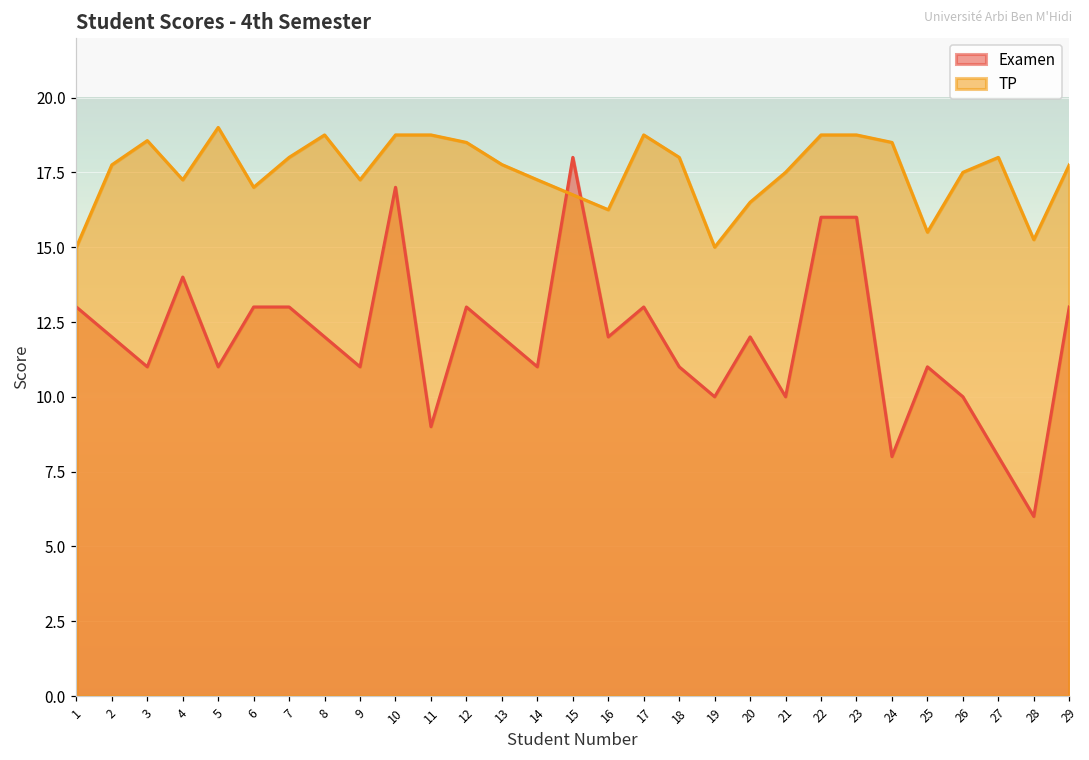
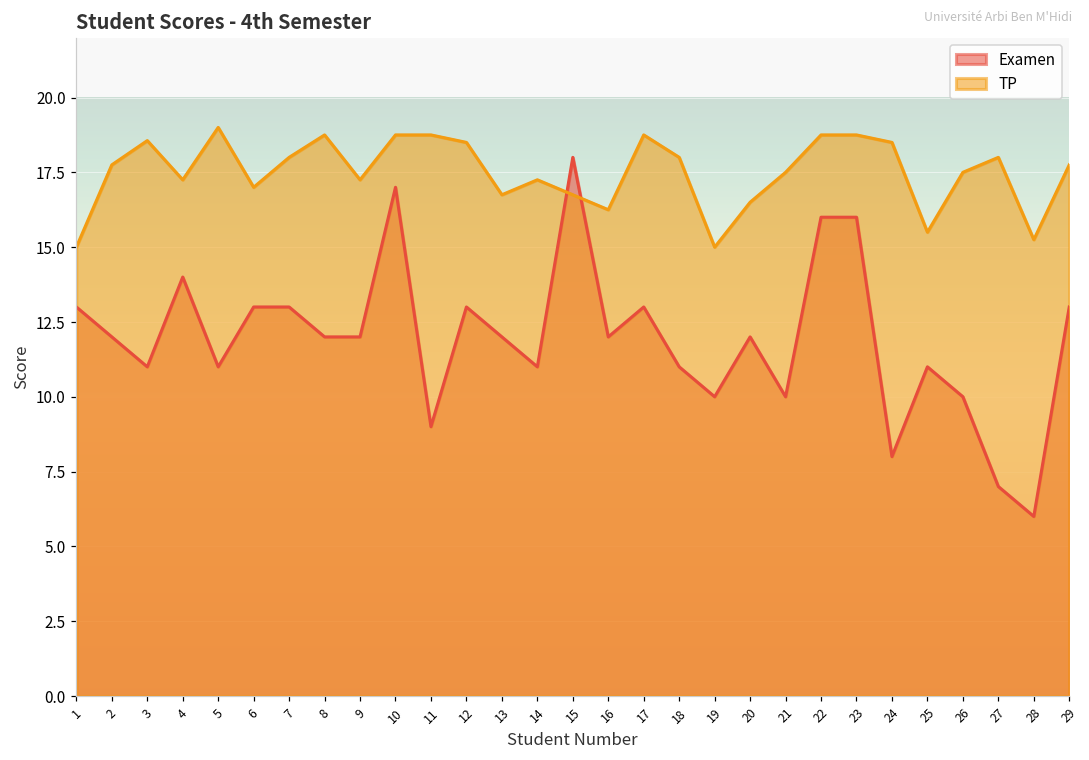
Examen, 9: 11 -> 12
TP, 13: 17.8 -> 16.8
Examen, 27: 8 -> 7
